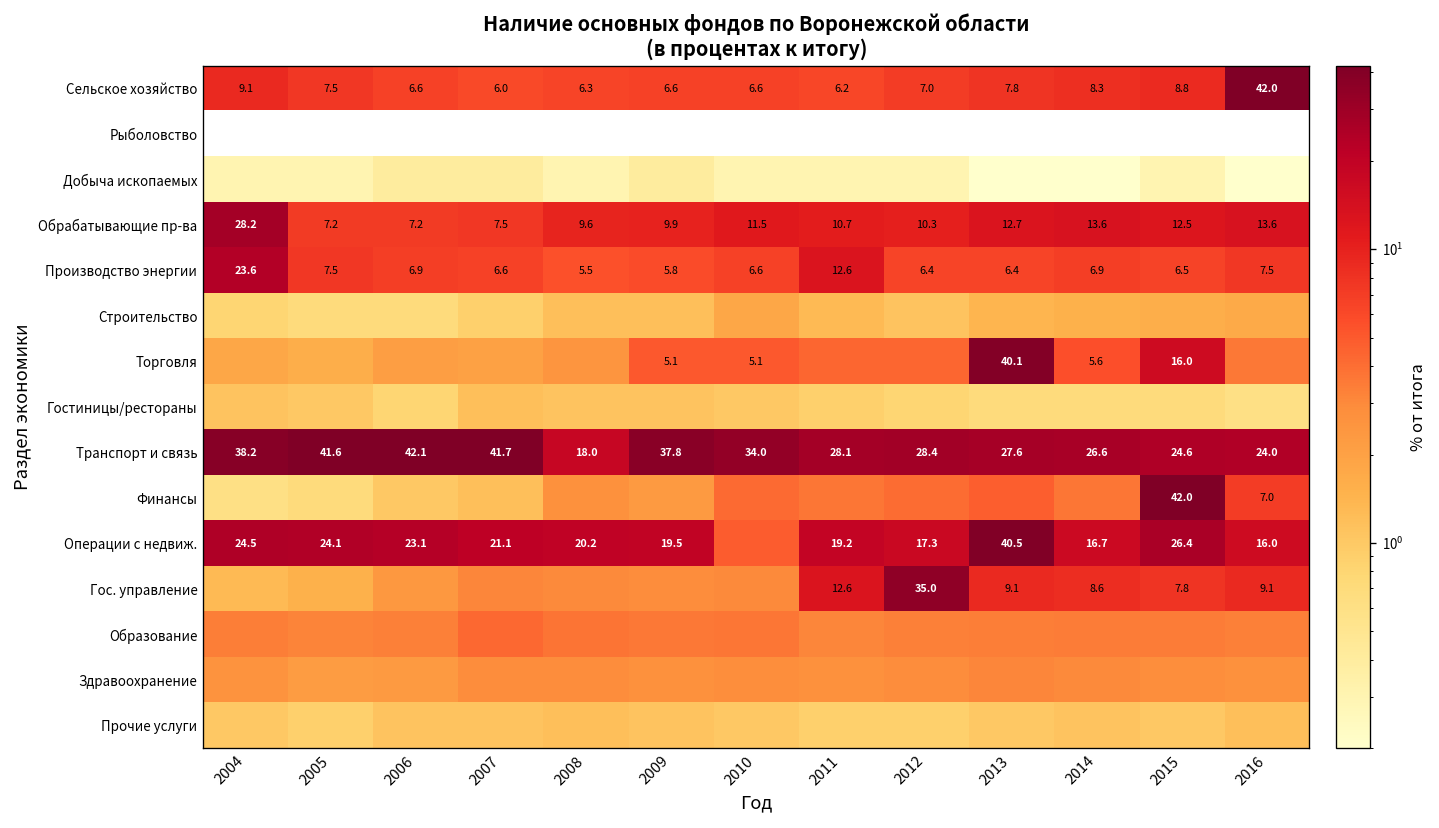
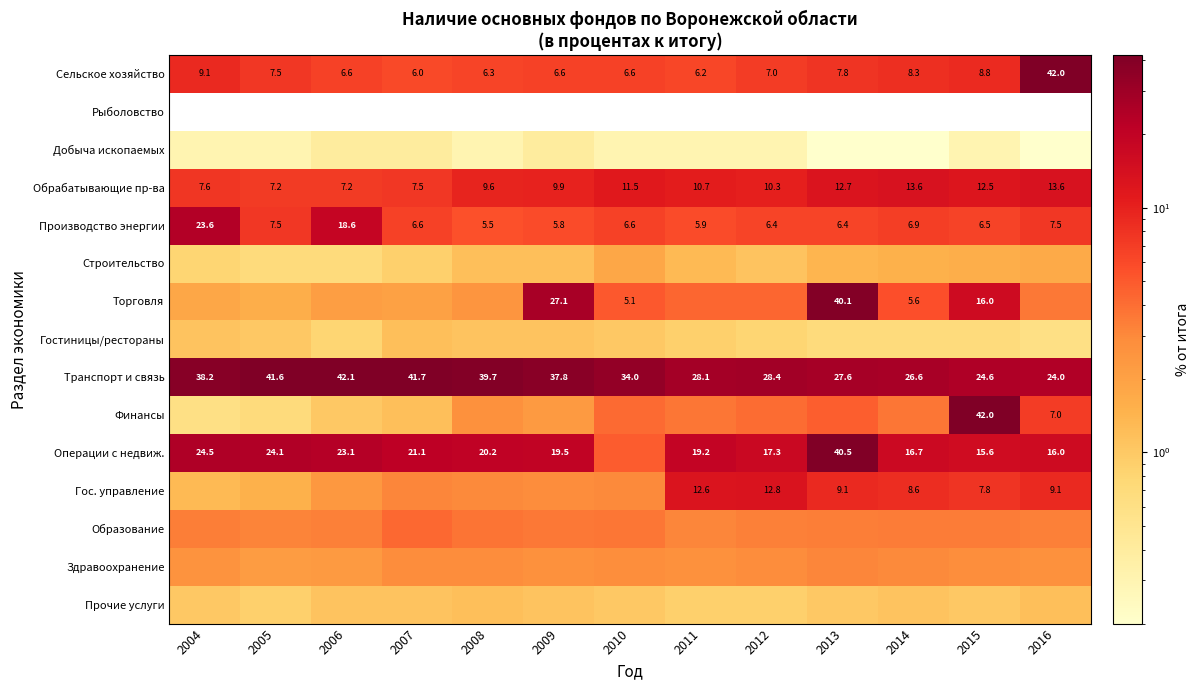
Обрабатывающие пр-ва, 2004: 28.2 -> 7.6
Производство энергии, 2006: 6.9 -> 18.6
Производство энергии, 2011: 12.6 -> 5.9
Торговля, 2009: 5.1 -> 27.1
Транспорт и связь, 2008: 18.0 -> 39.7
Операции с недвиж., 2015: 26.4 -> 15.6
Гос. управление, 2012: 35.0 -> 12.8
